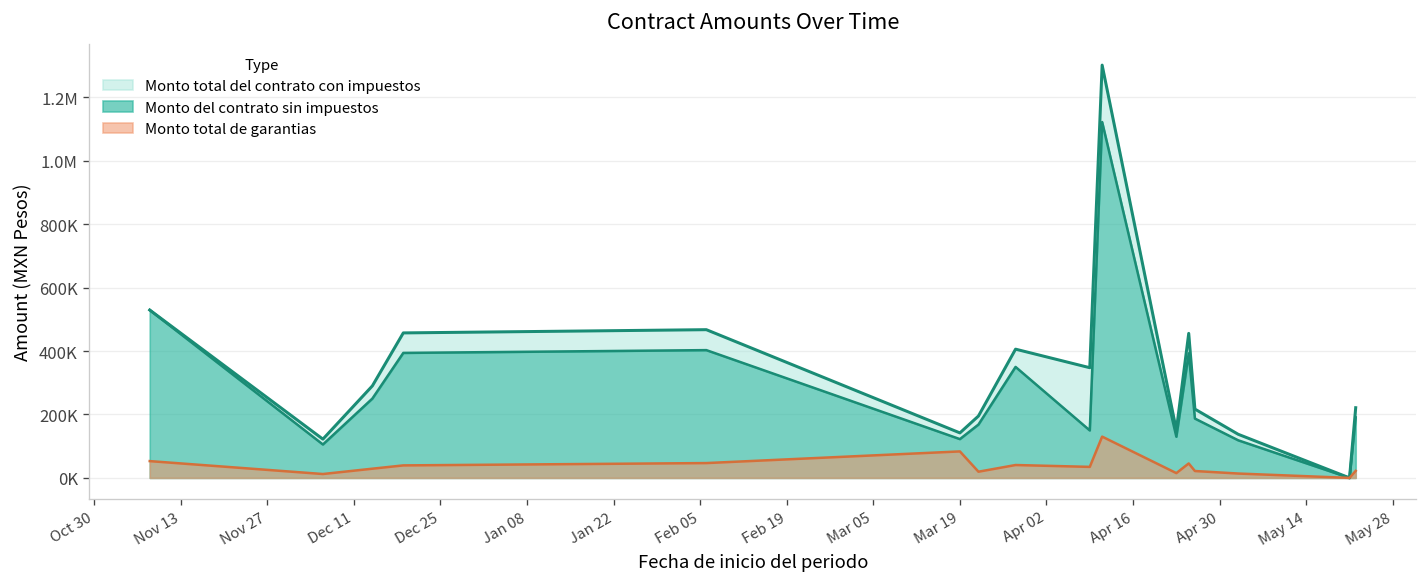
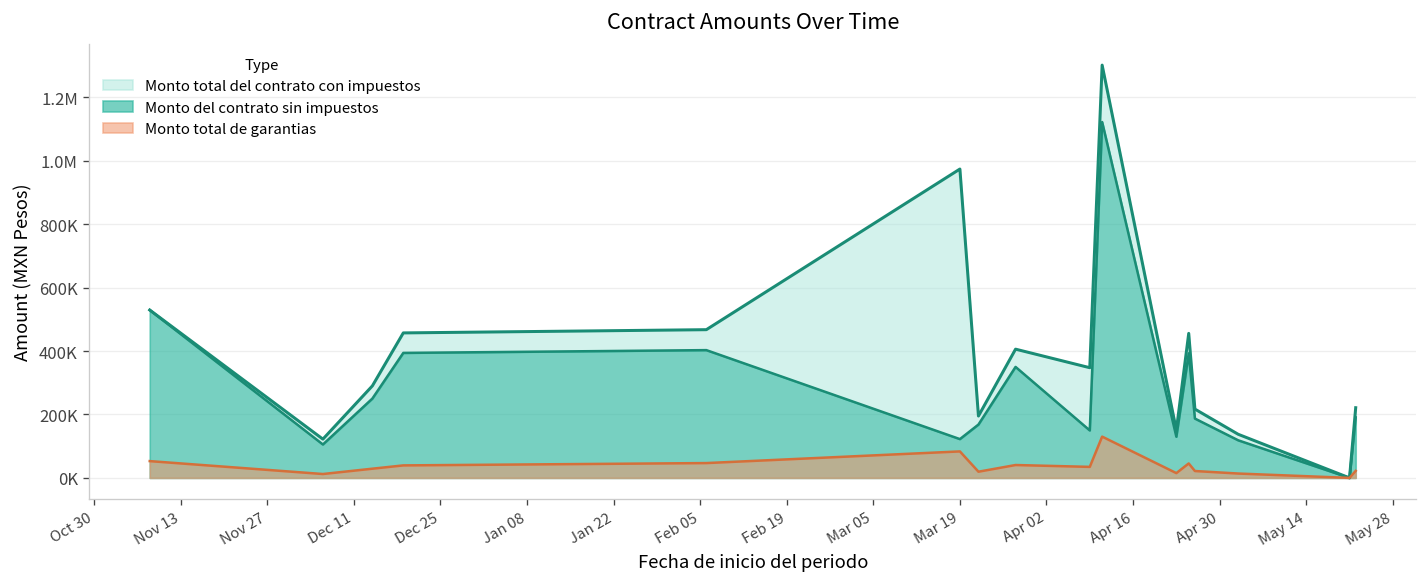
Monto total del contrato con impuestos, Mar 19: 140000 -> 970000
